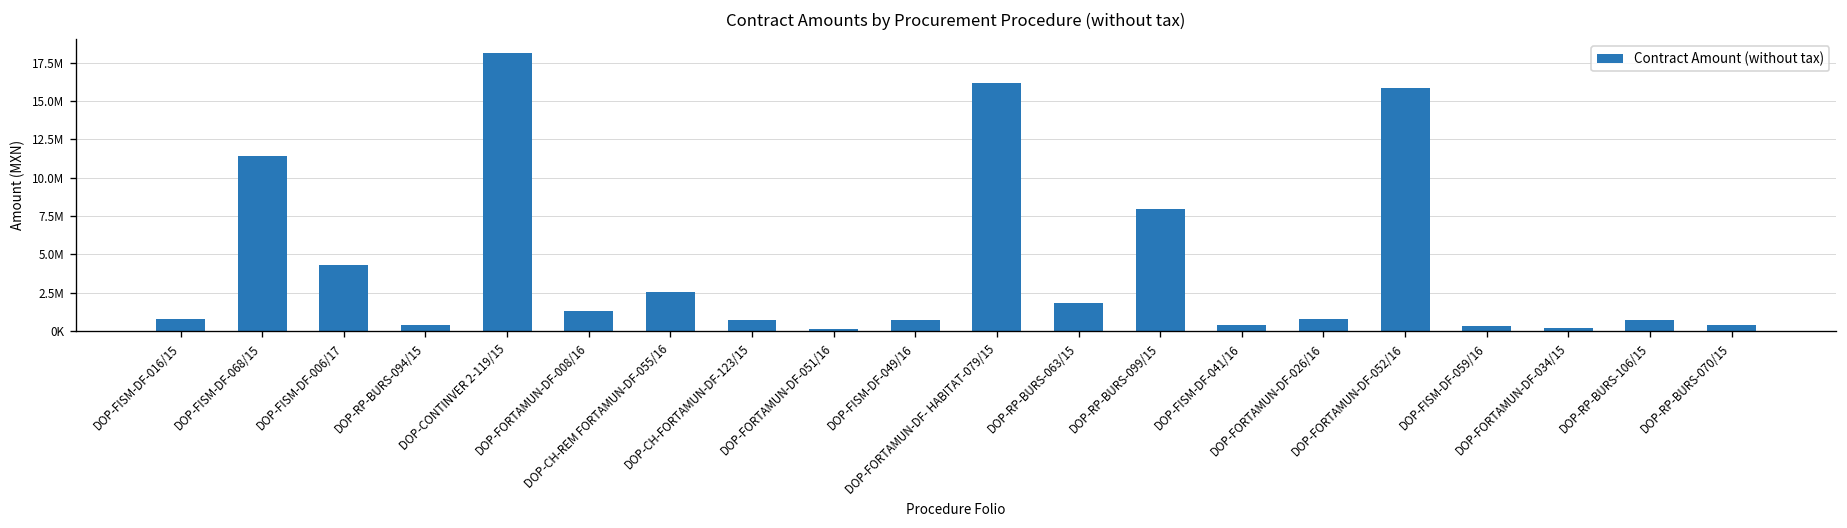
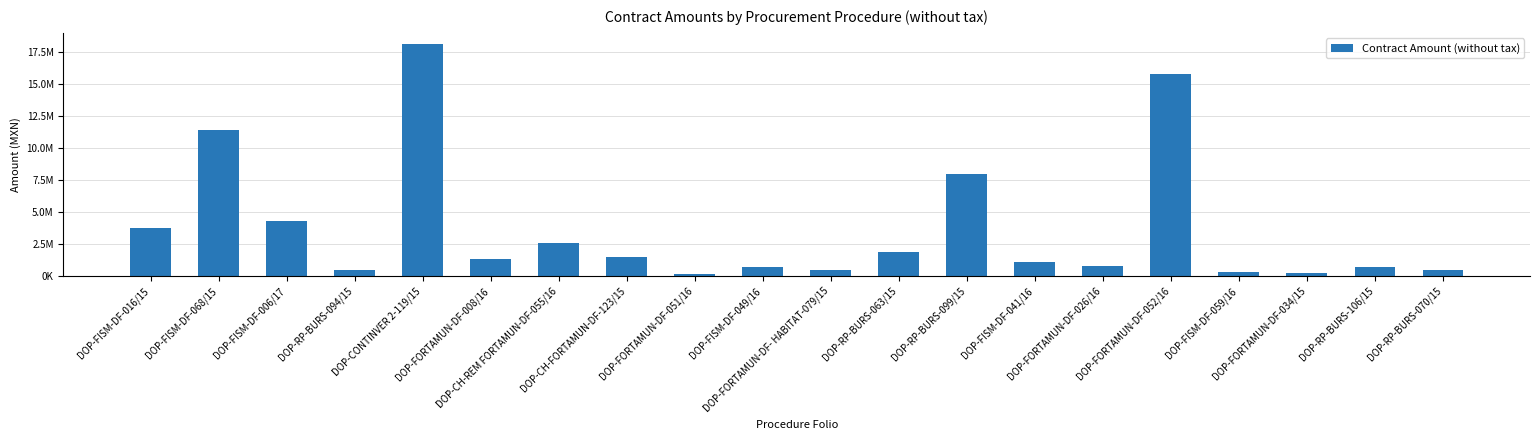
DOP-FISM-DF-016/15: 800000 -> 3700000
DOP-CH-FORTAMUN-DF-123/15: 700000 -> 1500000
DOP-FORTAMUN-DF- HABITAT-079/15: 16200000 -> 500000
DOP-FISM-DF-041/16: 400000 -> 1100000
